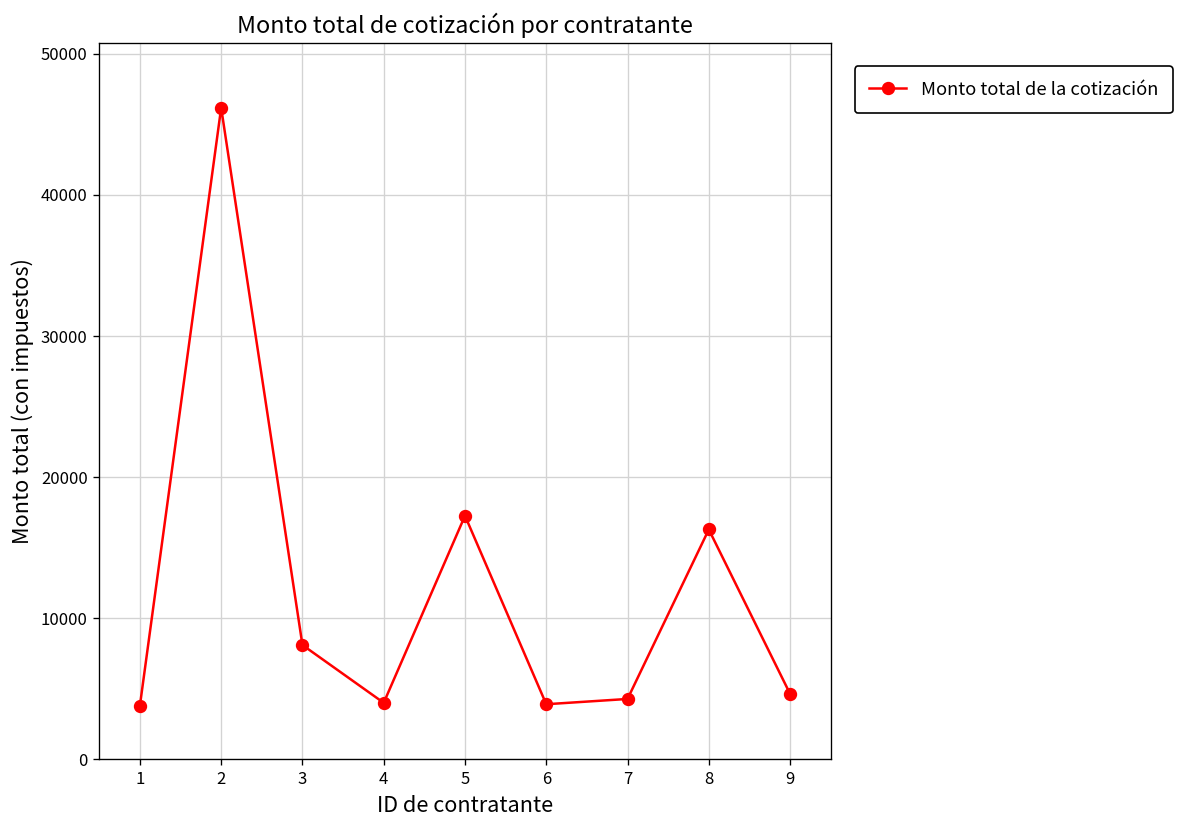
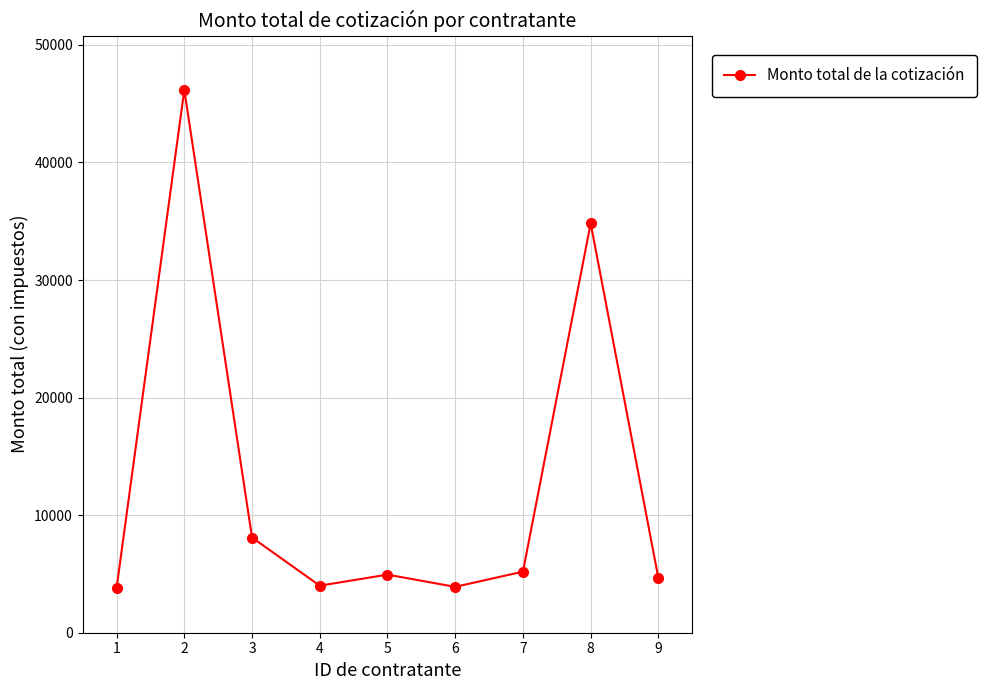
5: 17300 -> 4900
7: 4300 -> 5200
8: 16300 -> 34800
